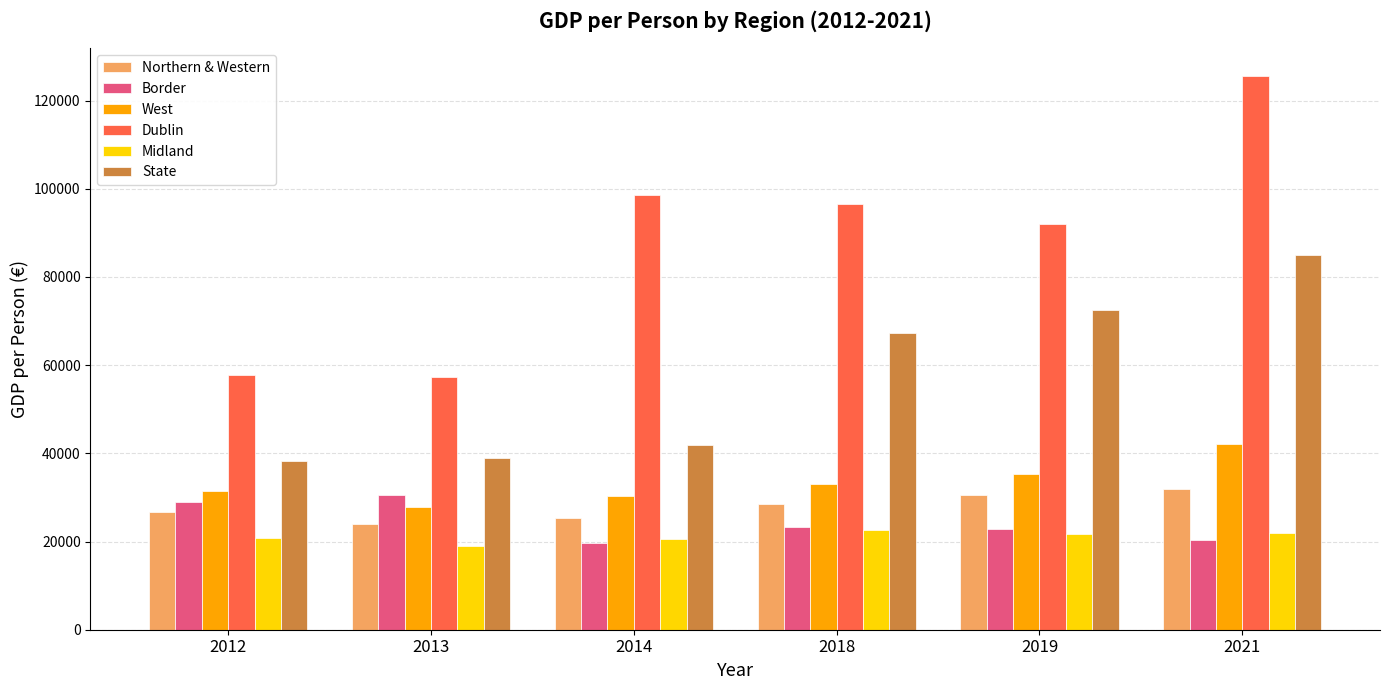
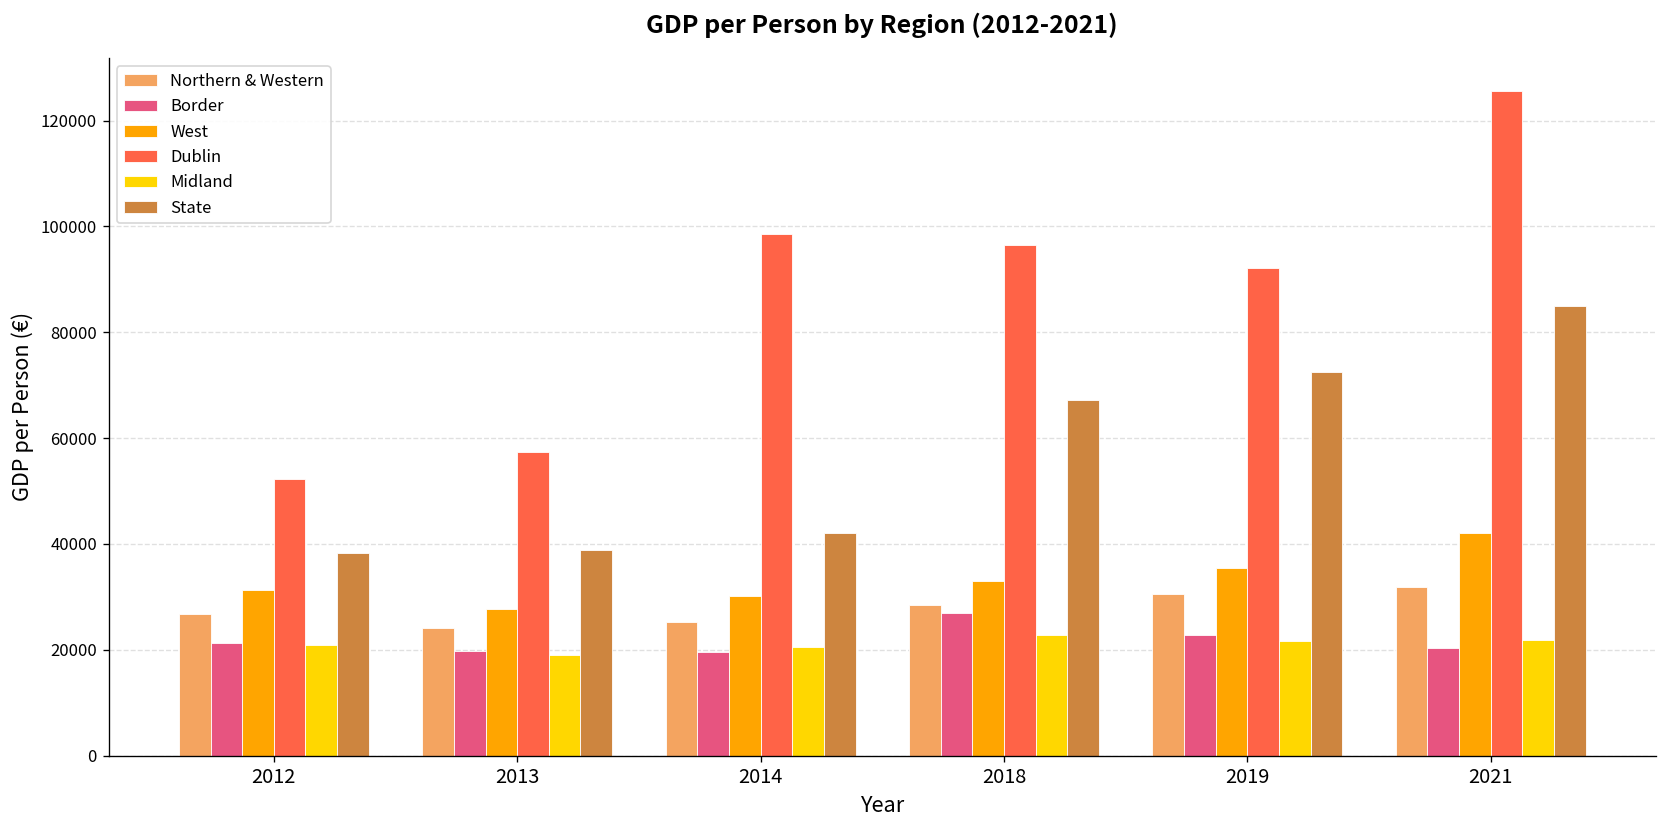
Border, 2012: 29000 -> 21000
Dublin, 2012: 58000 -> 52000
Border, 2013: 30000 -> 20000
Border, 2018: 23000 -> 27000
